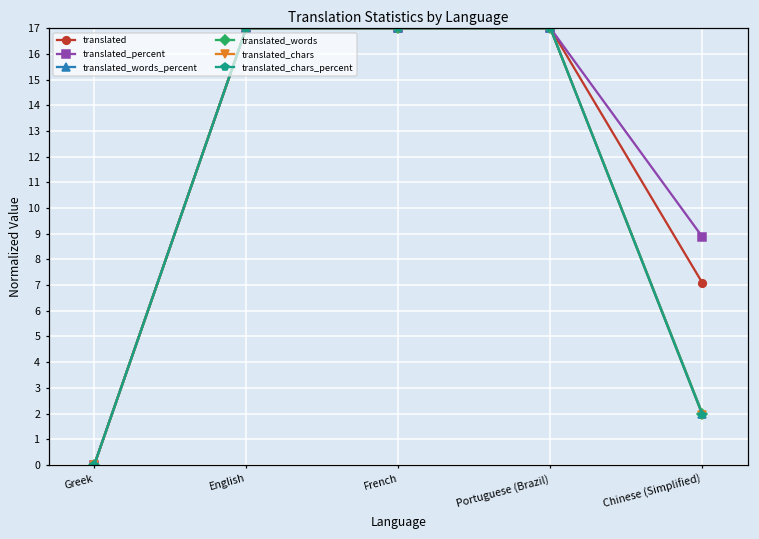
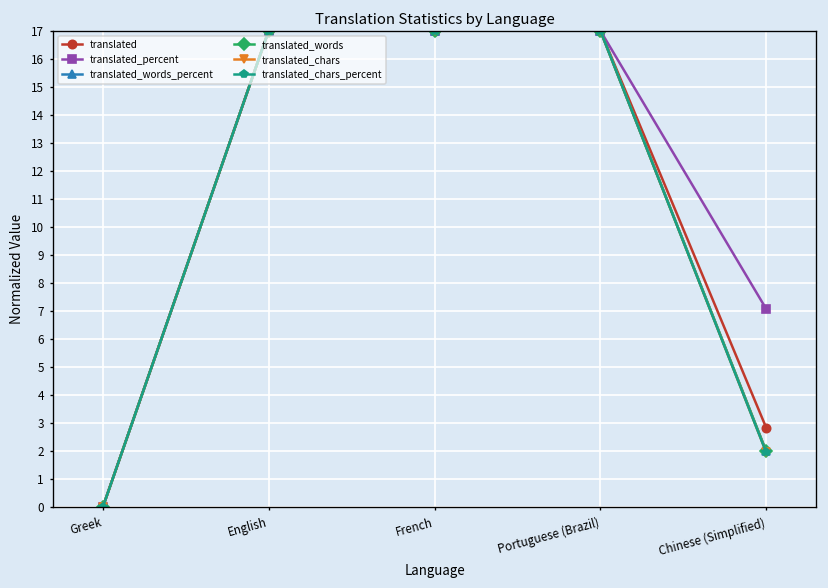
translated, Chinese (Simplified): 7.1 -> 2.8
translated_percent, Chinese (Simplified): 8.9 -> 7.1
